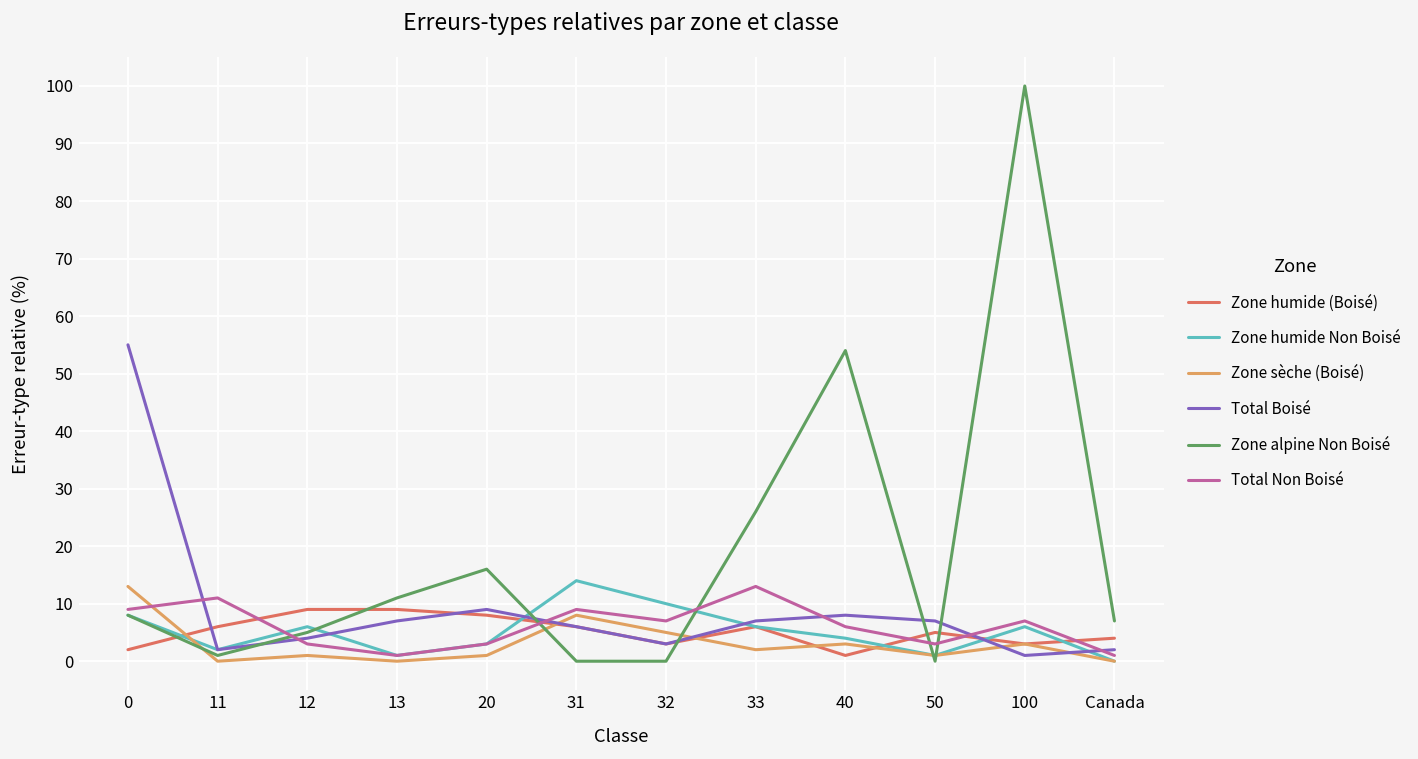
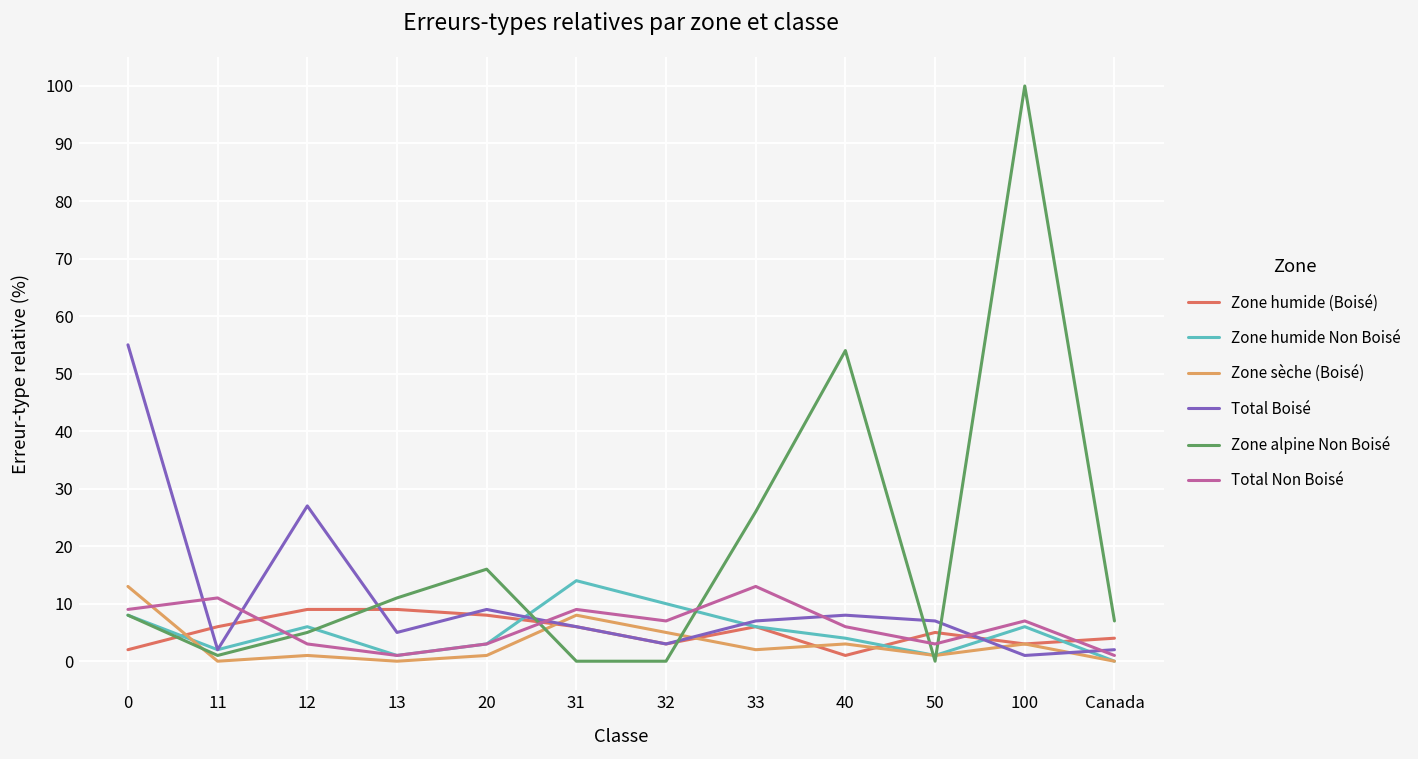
Total Boisé, 12: 4 -> 27
Total Boisé, 13: 7 -> 5
